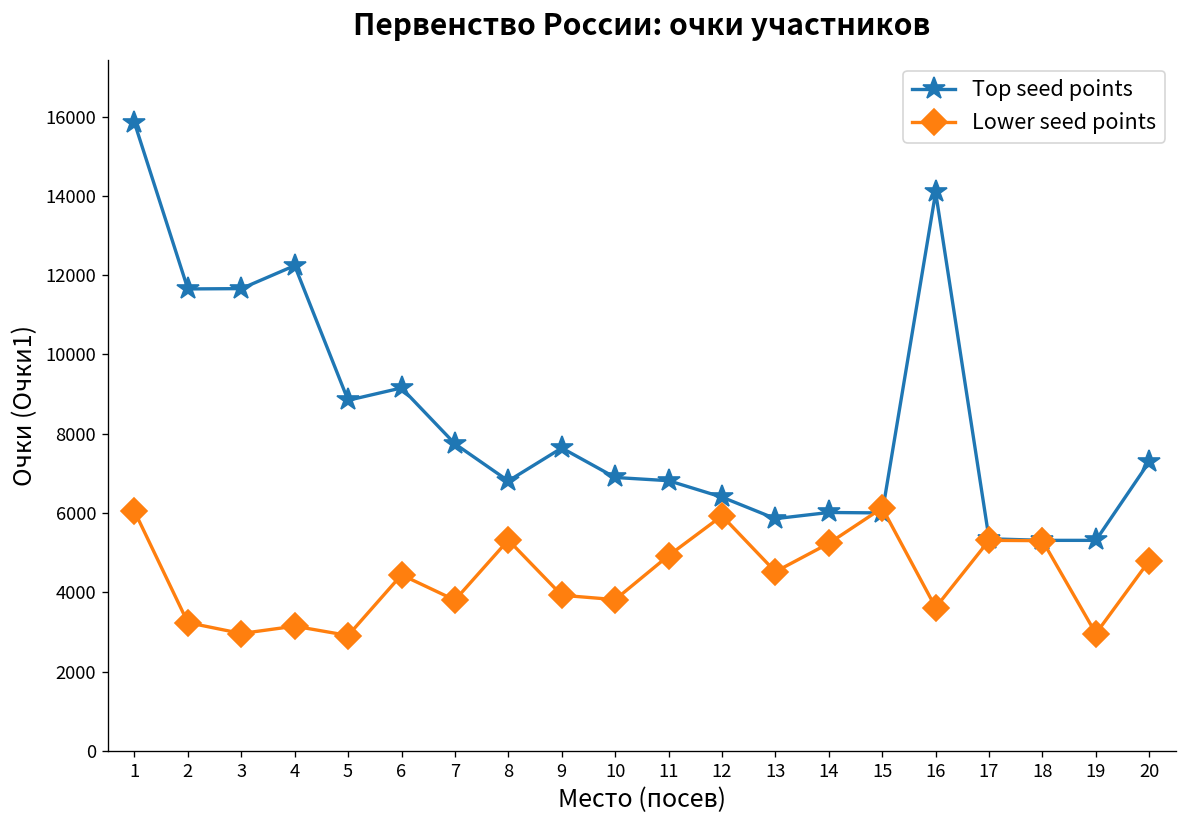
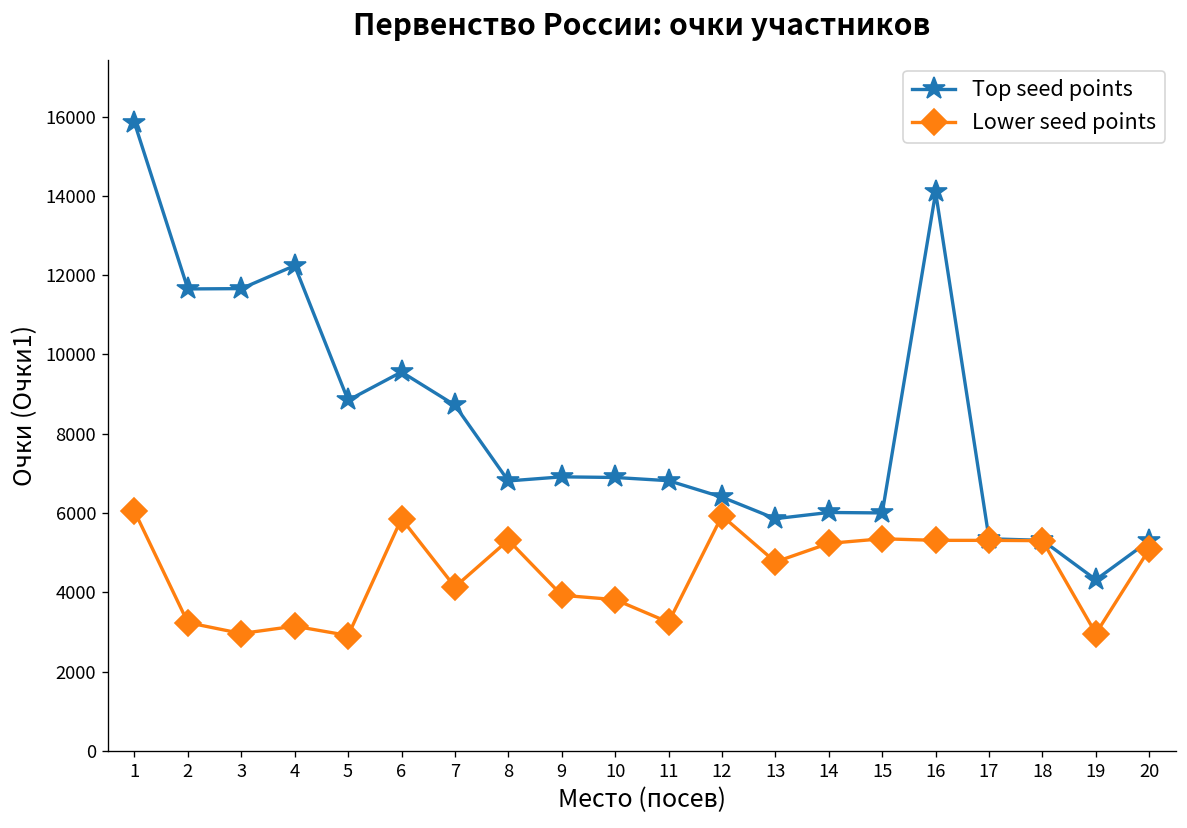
Top seed points, 6: 9200 -> 9600
Lower seed points, 6: 4400 -> 5900
Top seed points, 7: 7700 -> 8700
Lower seed points, 7: 3800 -> 4100
Top seed points, 9: 7600 -> 6900
Lower seed points, 11: 4900 -> 3200
Lower seed points, 13: 4500 -> 4800
Lower seed points, 15: 6100 -> 5400
Lower seed points, 16: 3600 -> 5300
Top seed points, 19: 5300 -> 4300
Top seed points, 20: 7300 -> 5300
Lower seed points, 20: 4800 -> 5100
